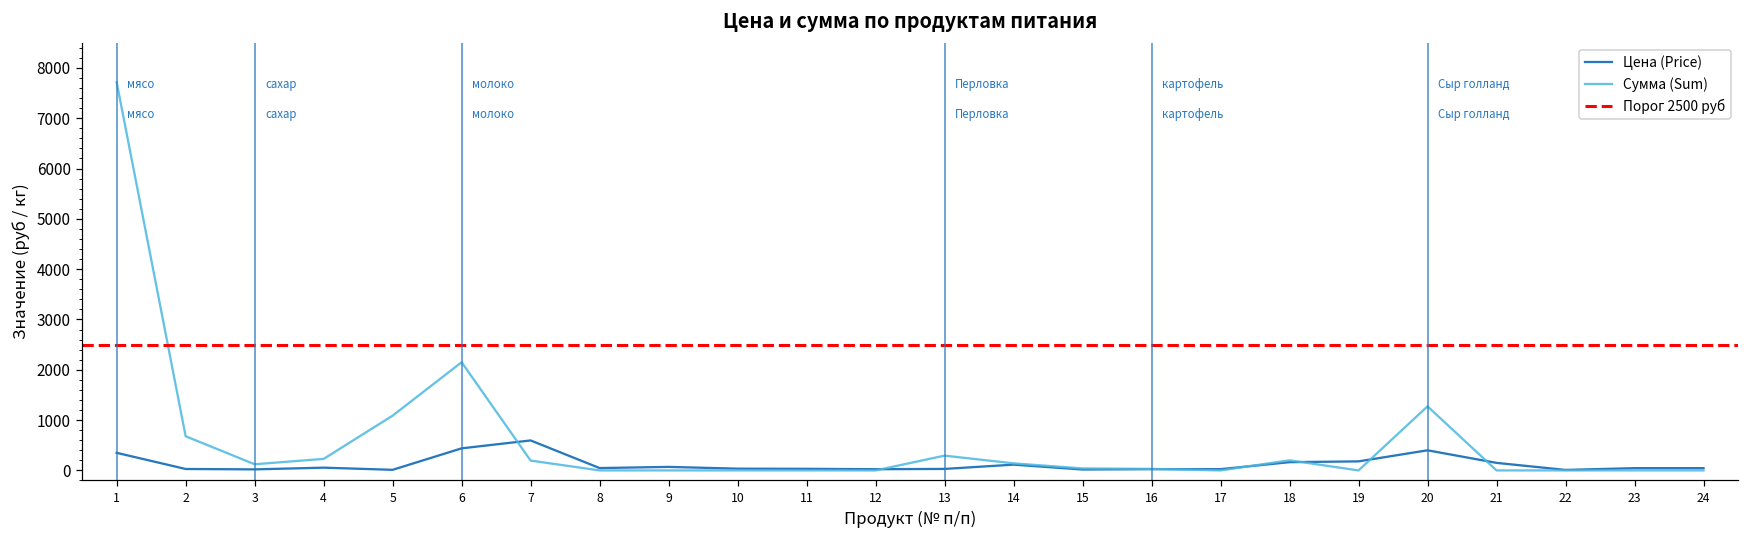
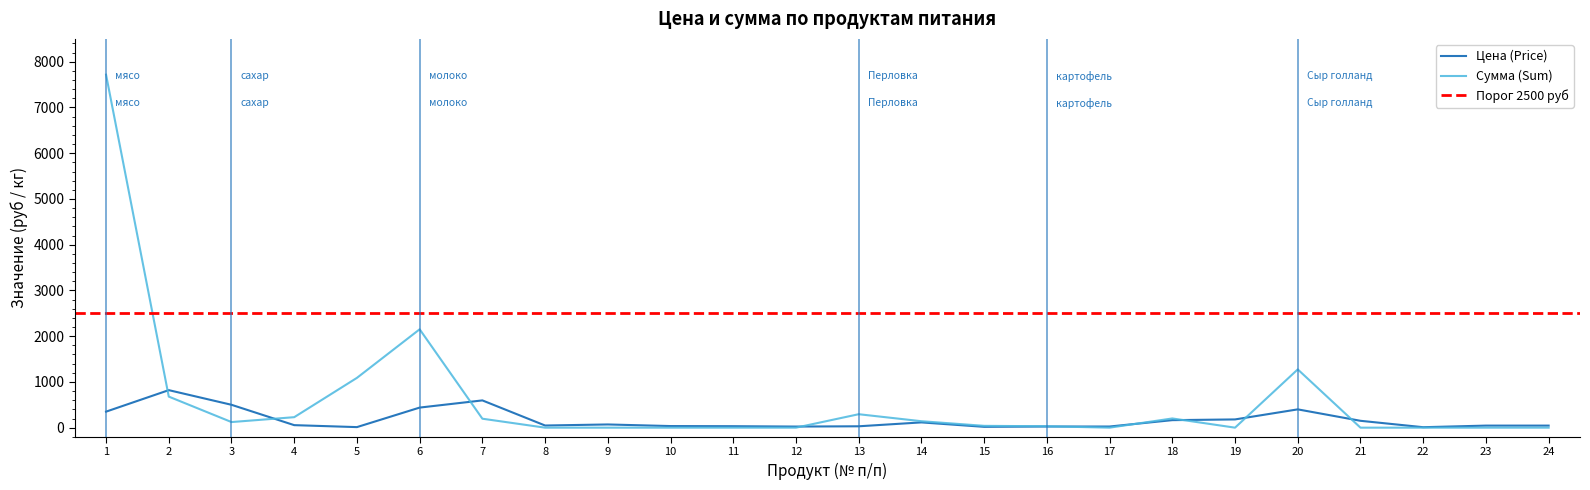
Цена (Price), 2: 0 -> 800
Цена (Price), 3: 0 -> 500
